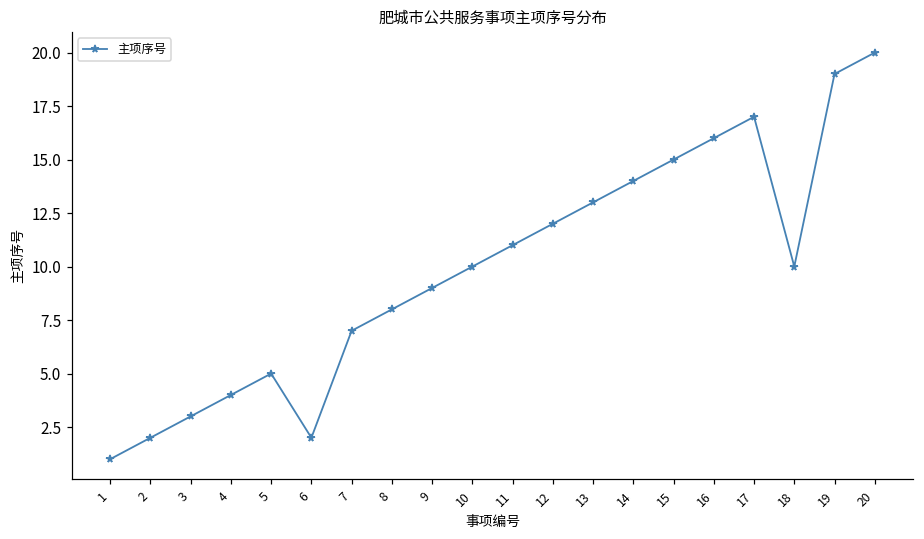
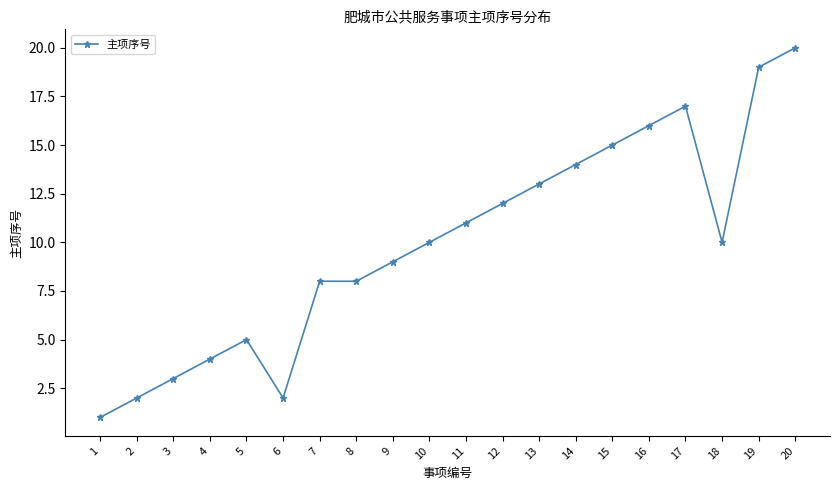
7: 7 -> 8
